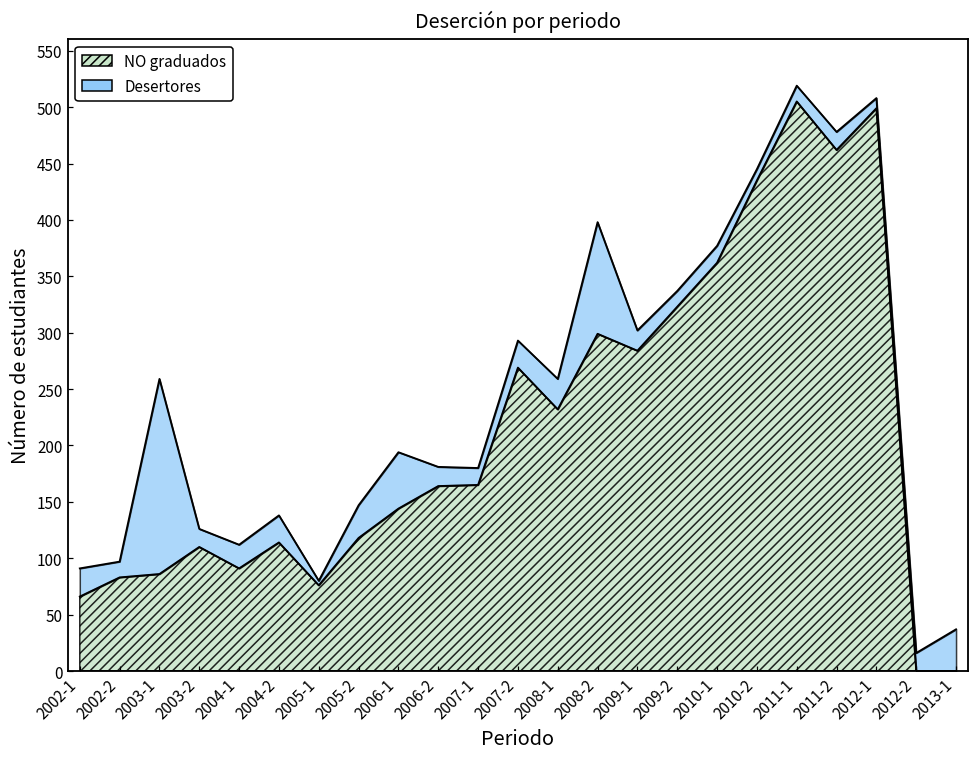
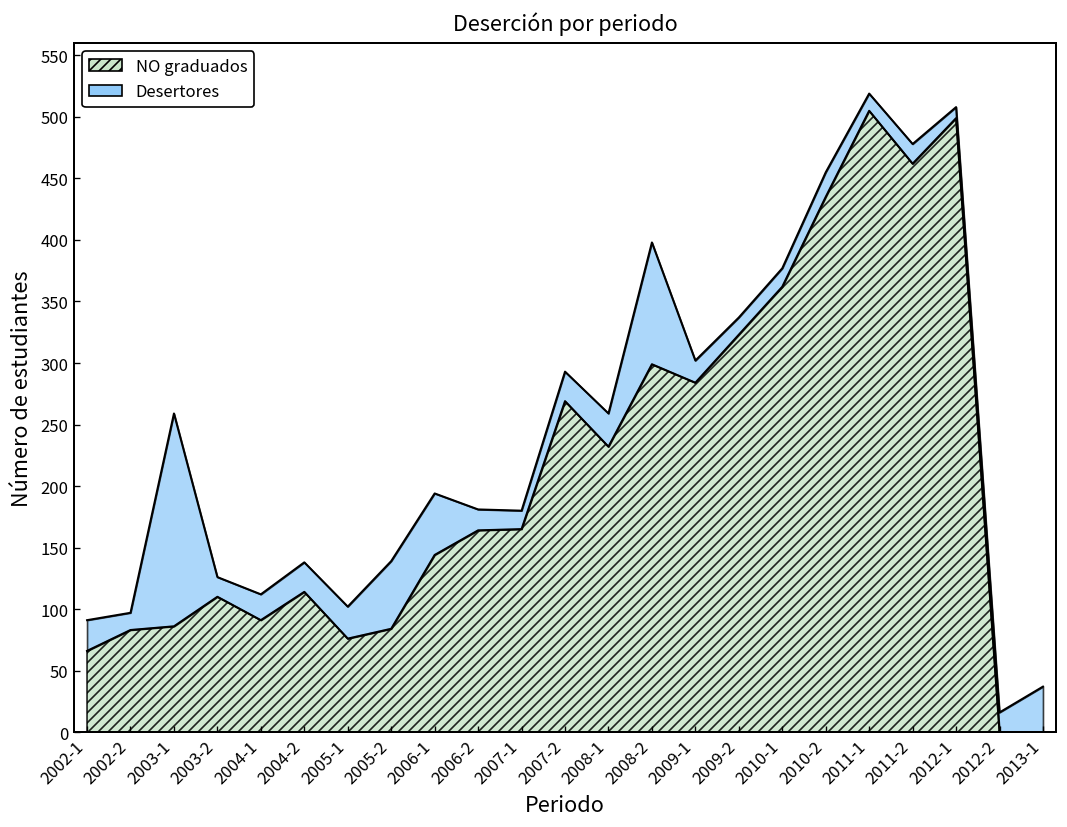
Desertores, 2005-1: 4 -> 26
NO graduados, 2005-2: 118 -> 84
Desertores, 2005-2: 29 -> 55
Desertores, 2010-2: 10 -> 20
